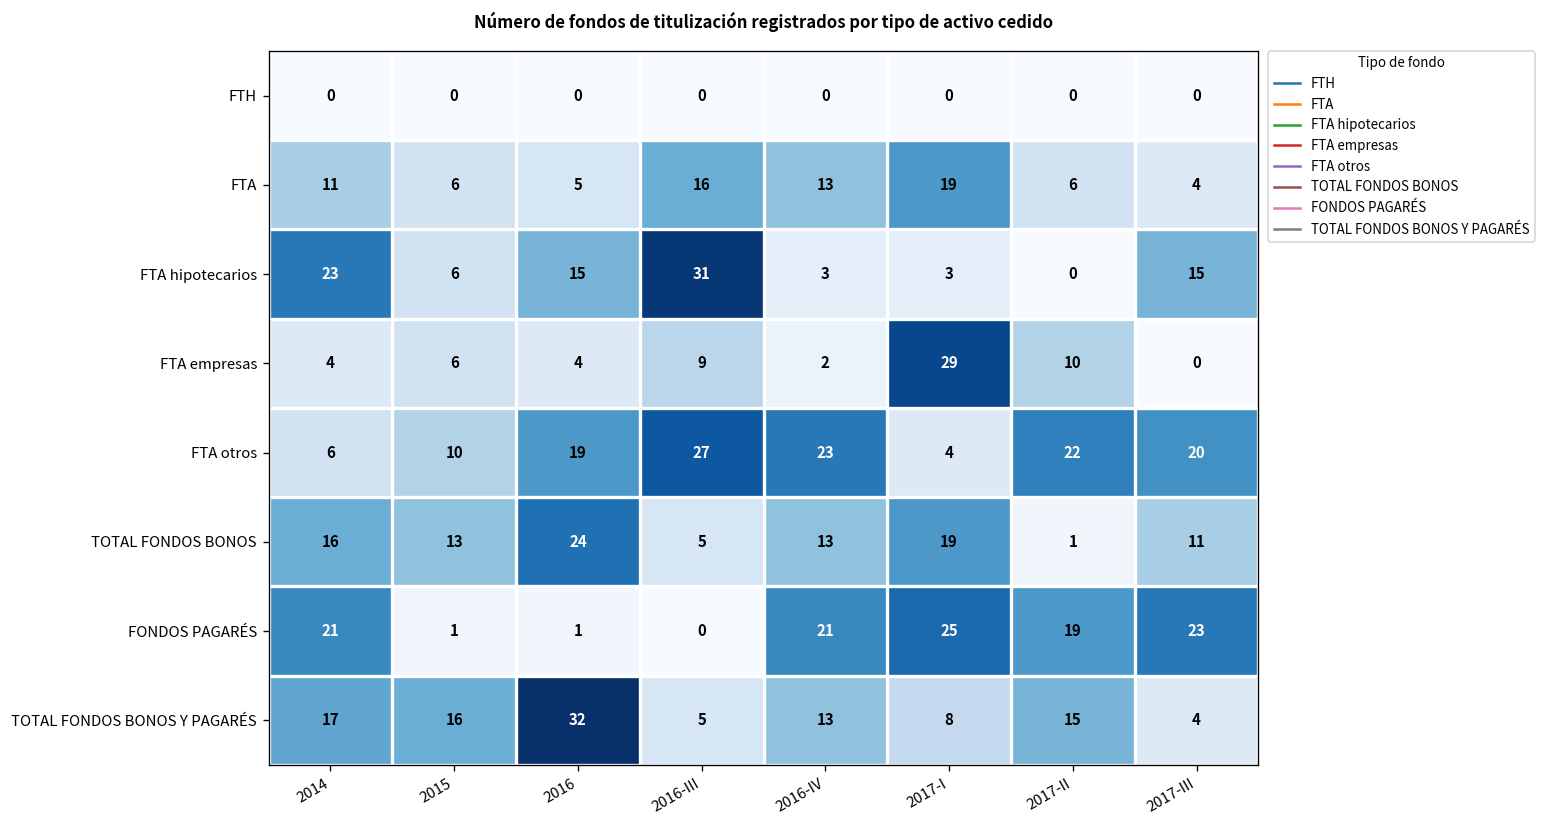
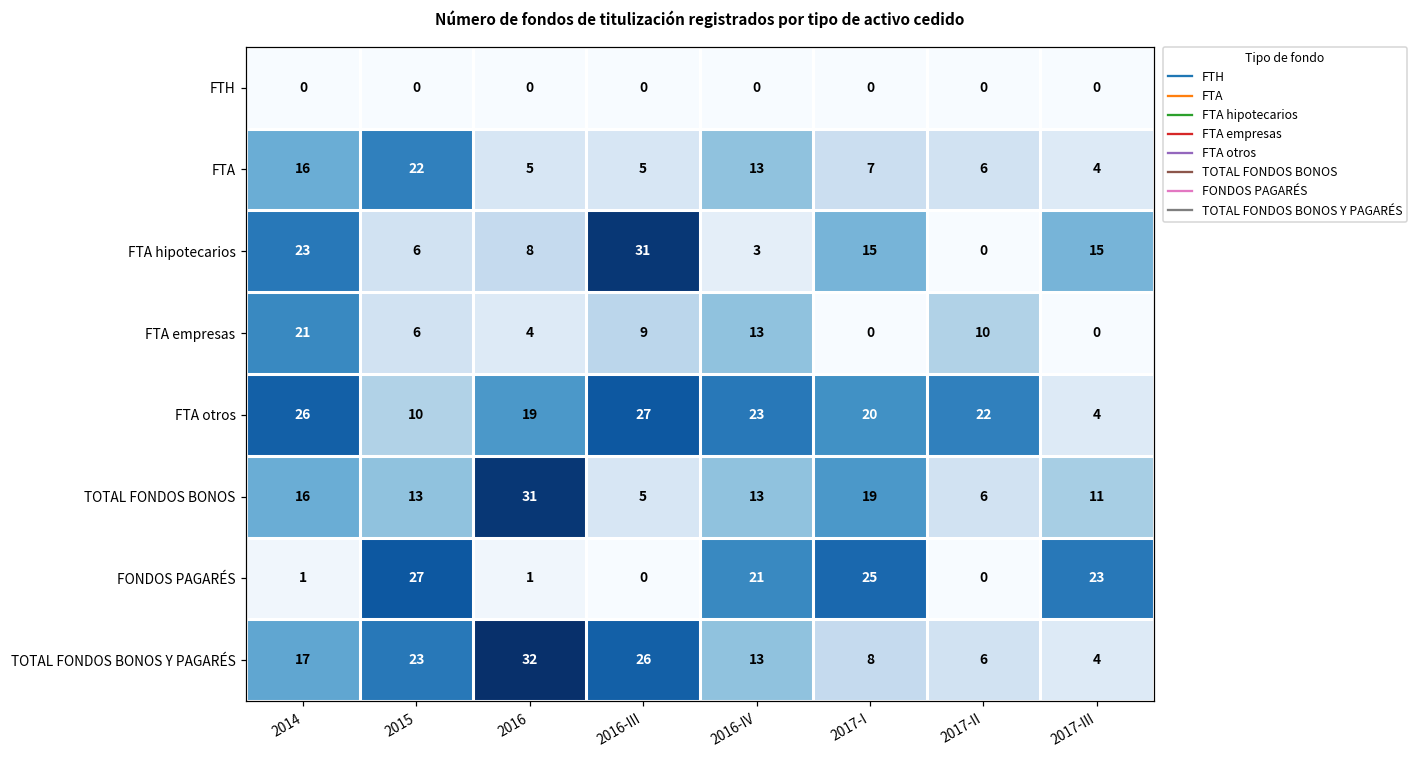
FTA, 2014: 11 -> 16
FTA, 2015: 6 -> 22
FTA, 2016-III: 16 -> 5
FTA, 2017-I: 19 -> 7
FTA hipotecarios, 2016: 15 -> 8
FTA hipotecarios, 2017-I: 3 -> 15
FTA empresas, 2014: 4 -> 21
FTA empresas, 2016-IV: 2 -> 13
FTA empresas, 2017-I: 29 -> 0
FTA otros, 2014: 6 -> 26
FTA otros, 2017-I: 4 -> 20
FTA otros, 2017-III: 20 -> 4
TOTAL FONDOS BONOS, 2016: 24 -> 31
TOTAL FONDOS BONOS, 2017-II: 1 -> 6
FONDOS PAGARÉS, 2014: 21 -> 1
FONDOS PAGARÉS, 2015: 1 -> 27
FONDOS PAGARÉS, 2017-II: 19 -> 0
TOTAL FONDOS BONOS Y PAGARÉS, 2015: 16 -> 23
TOTAL FONDOS BONOS Y PAGARÉS, 2016-III: 5 -> 26
TOTAL FONDOS BONOS Y PAGARÉS, 2017-II: 15 -> 6
